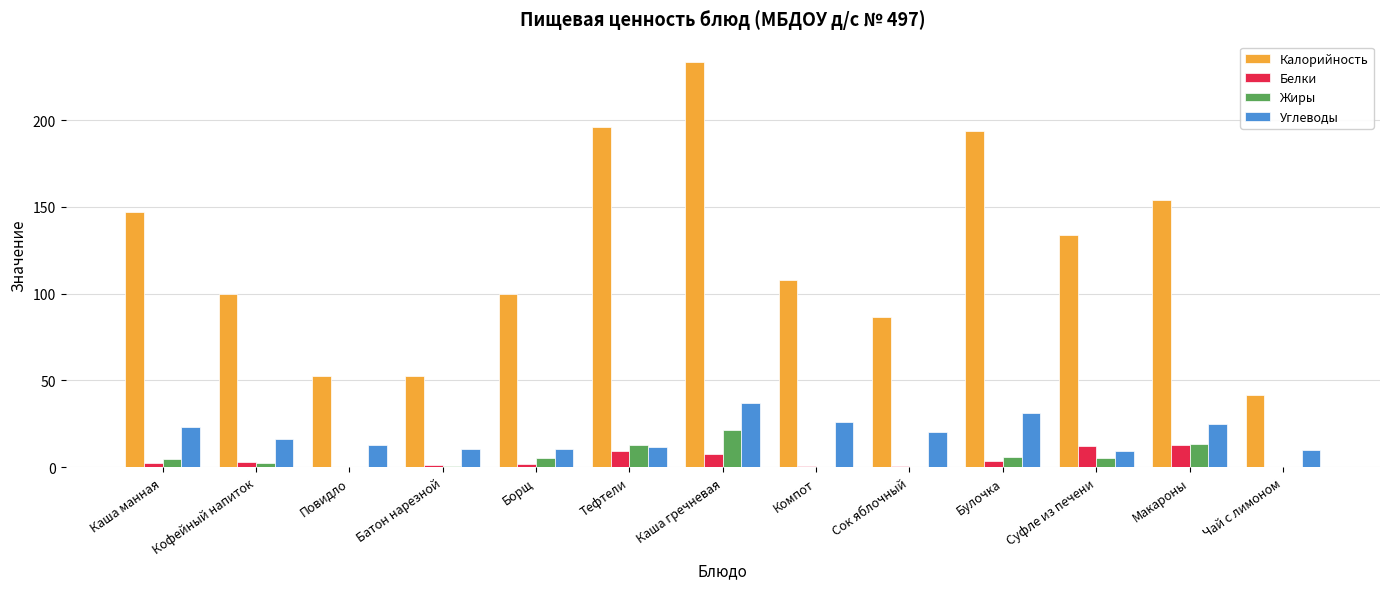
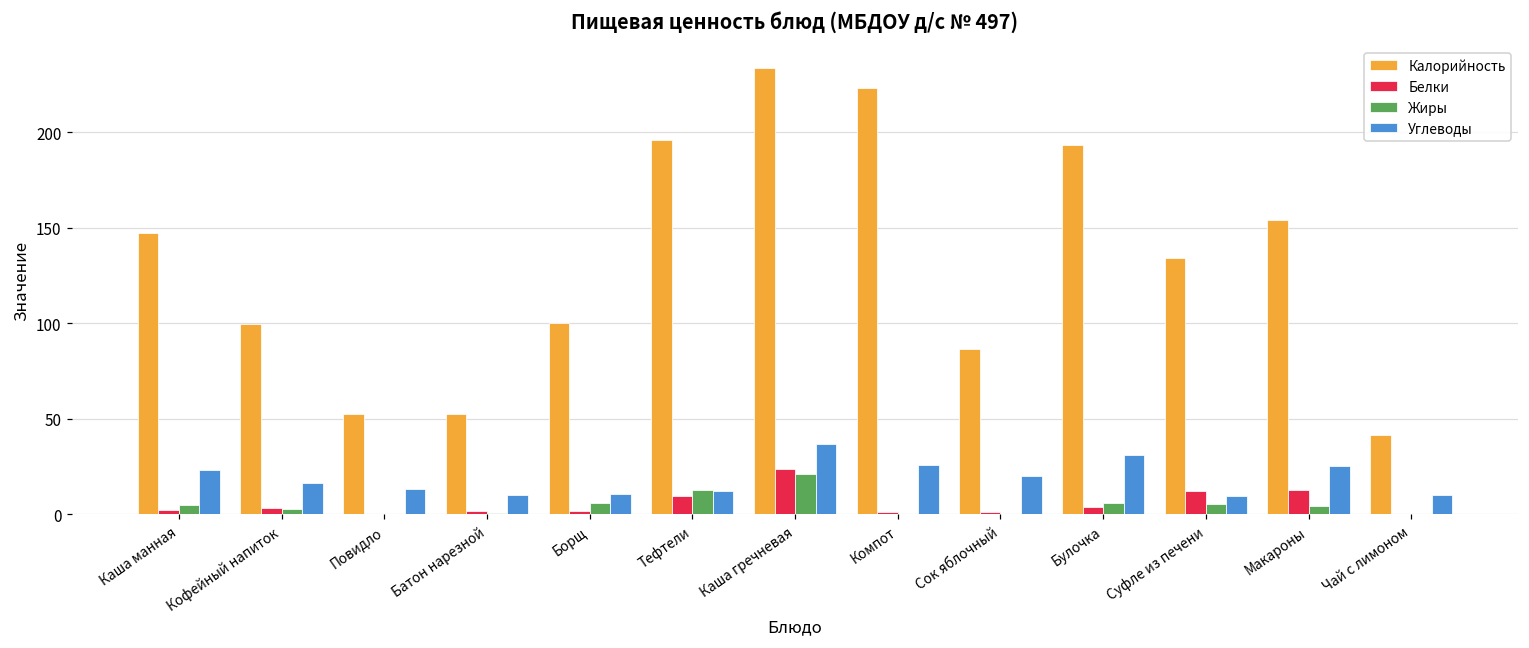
Белки, Каша гречневая: 8 -> 24
Калорийность, Компот: 108 -> 223
Жиры, Макароны: 13 -> 4
